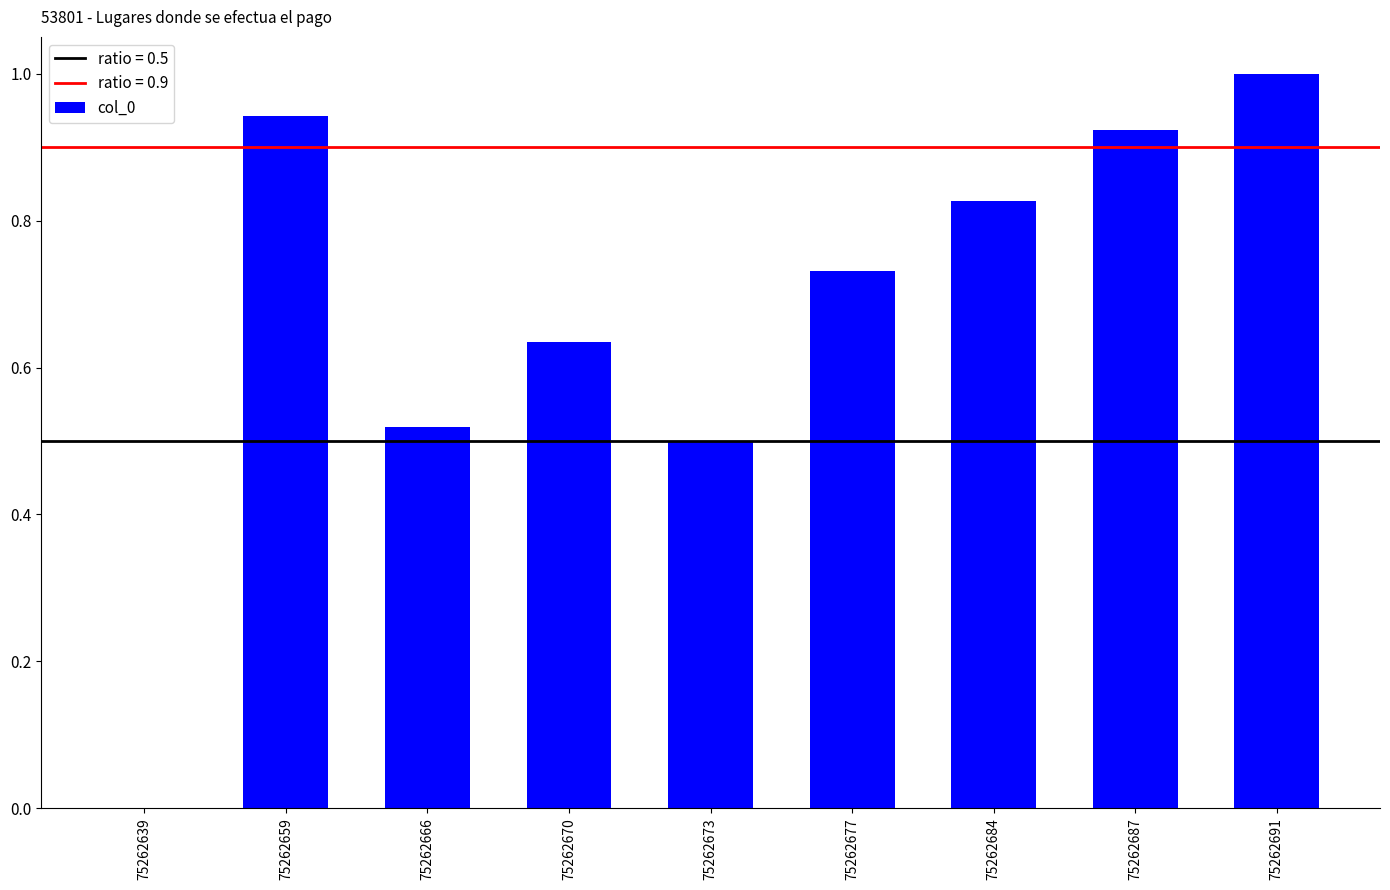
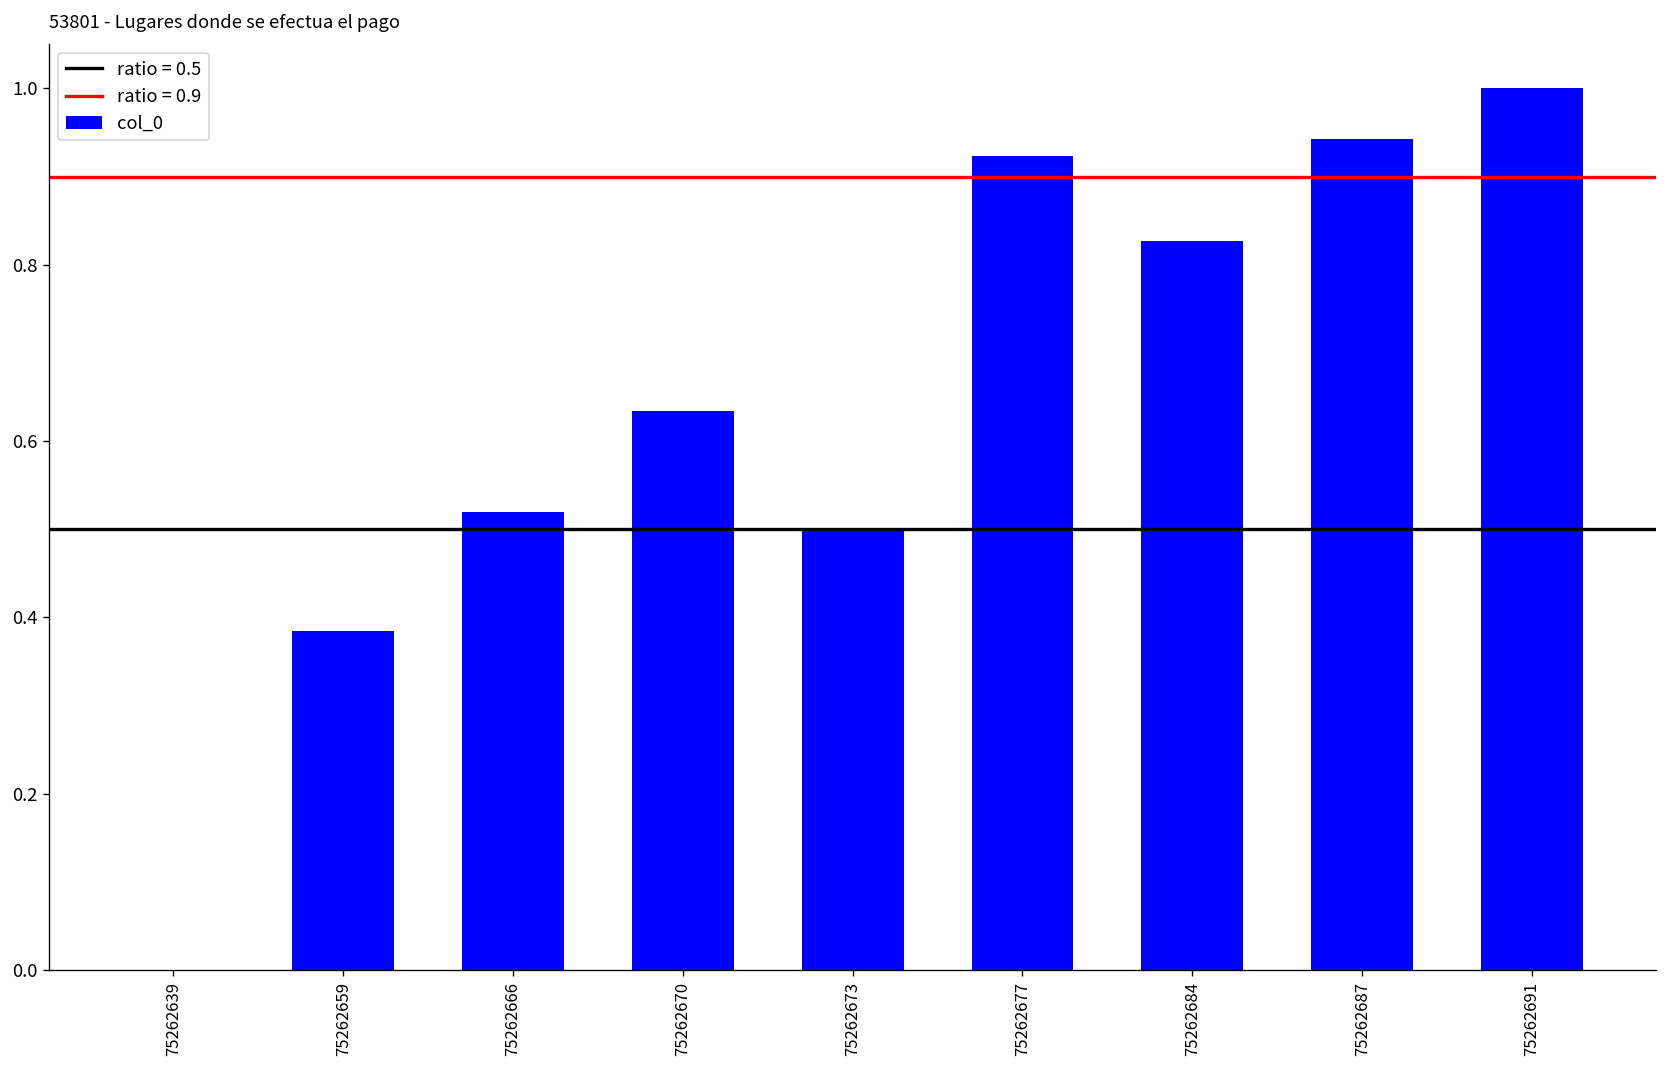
75262659: 0.94 -> 0.38
75262677: 0.73 -> 0.92
75262687: 0.92 -> 0.94
